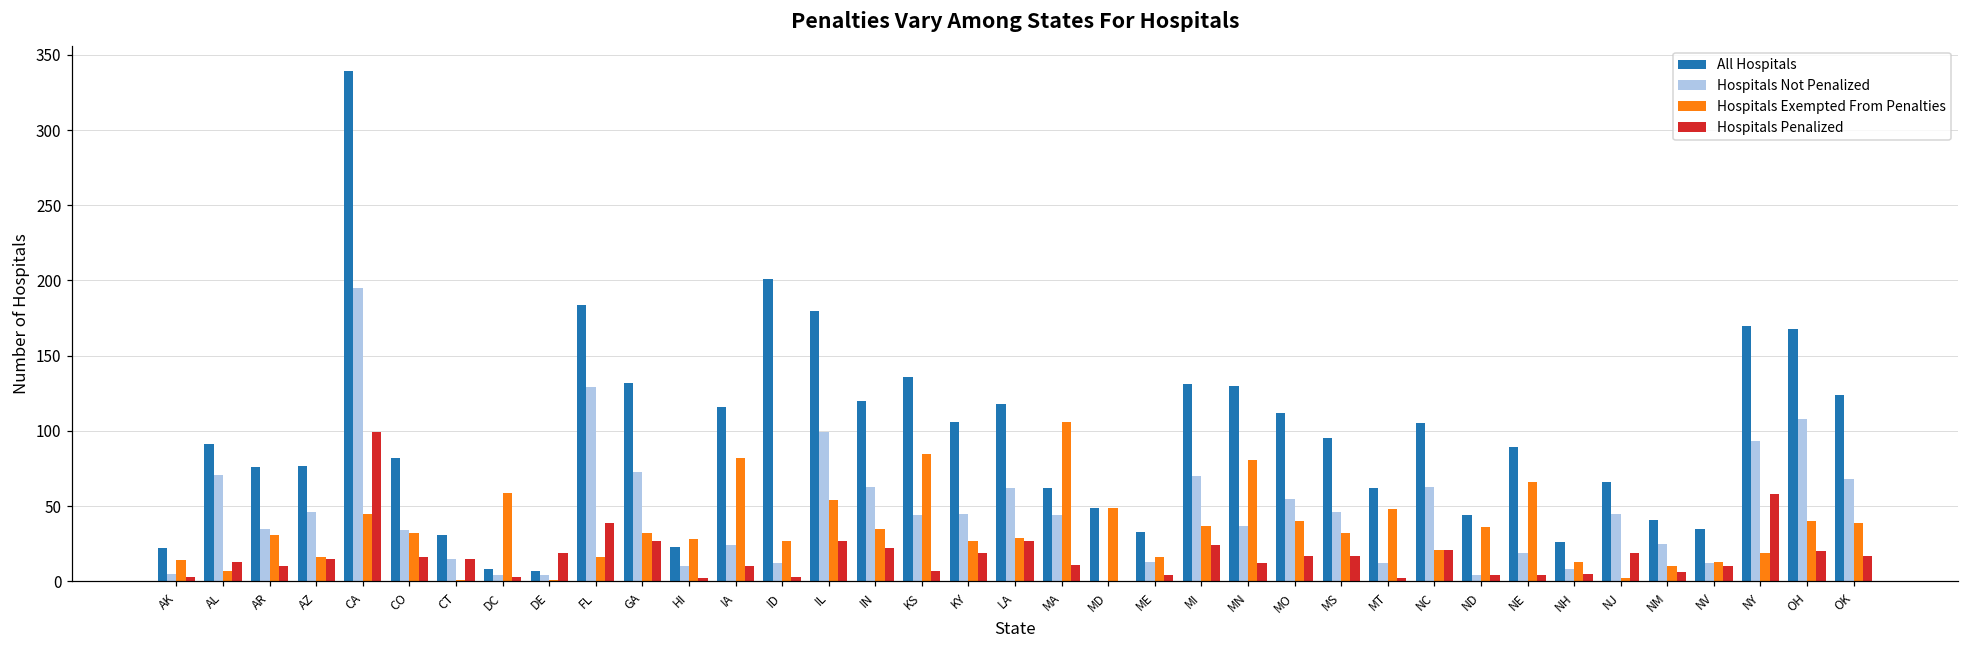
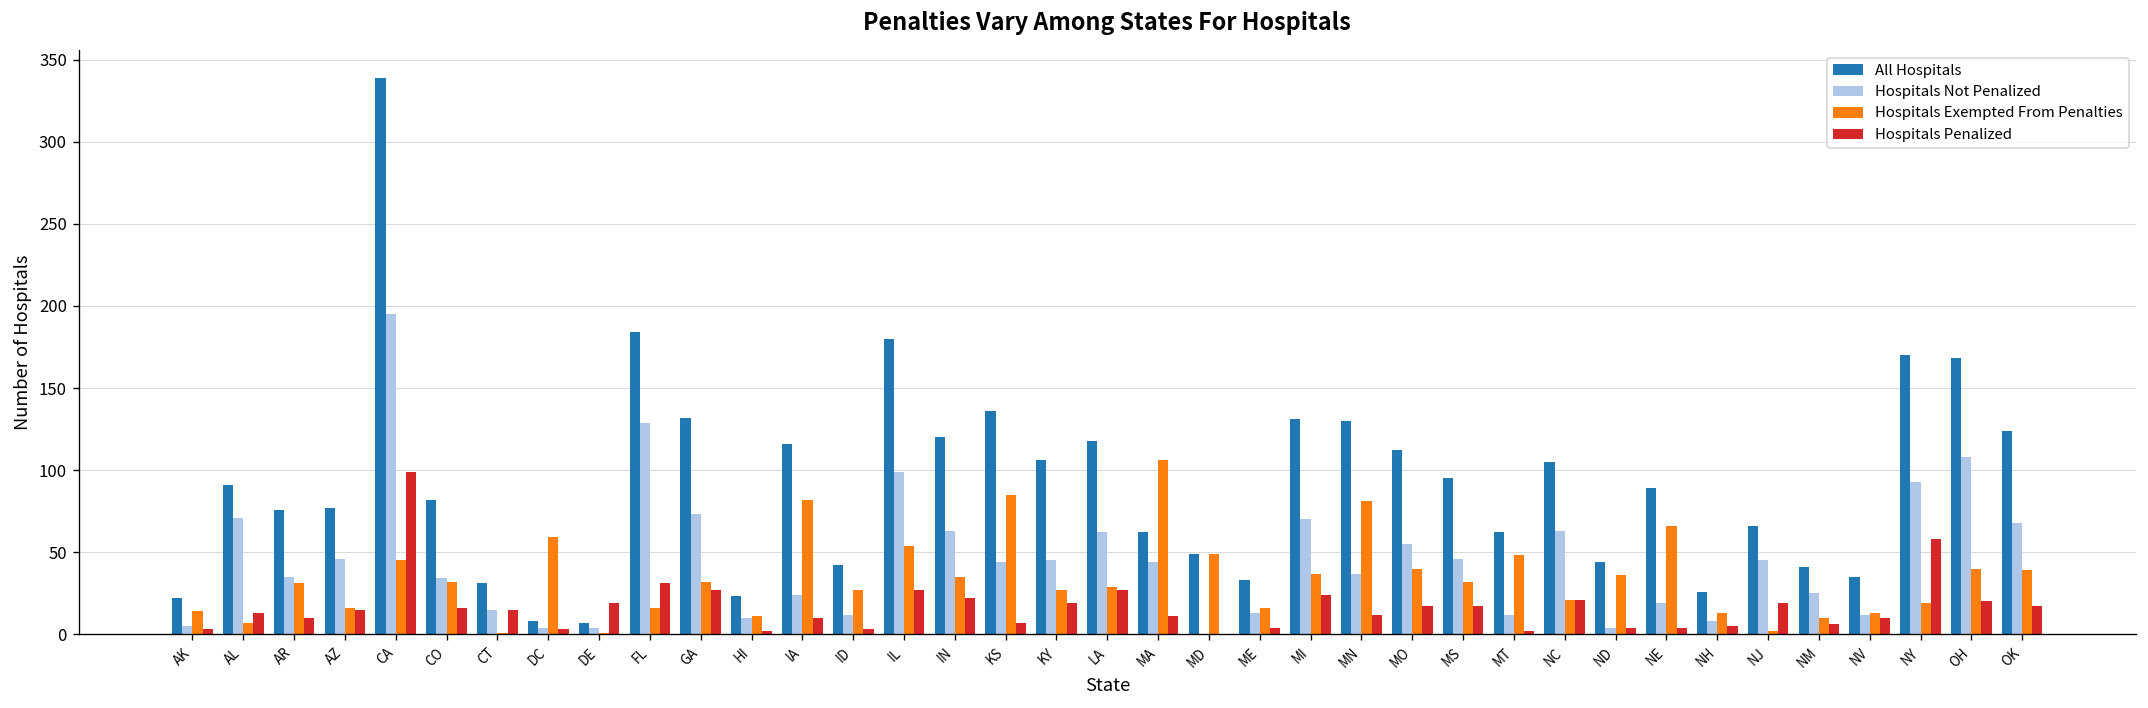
Hospitals Penalized, FL: 39 -> 31
Hospitals Exempted From Penalties, HI: 28 -> 11
All Hospitals, ID: 201 -> 42
